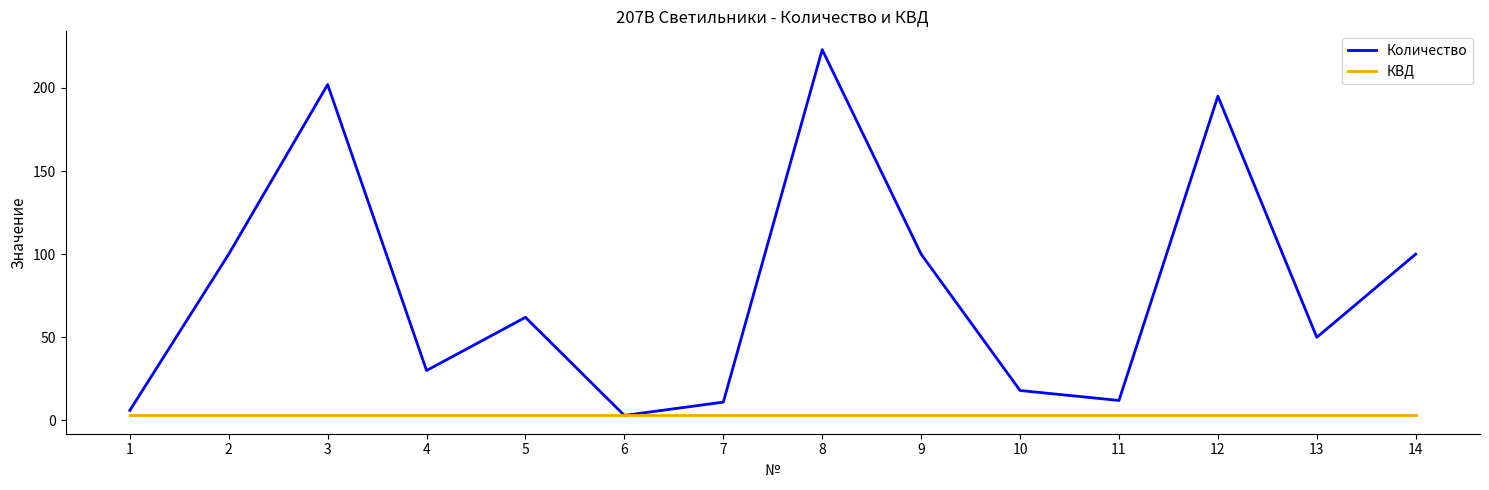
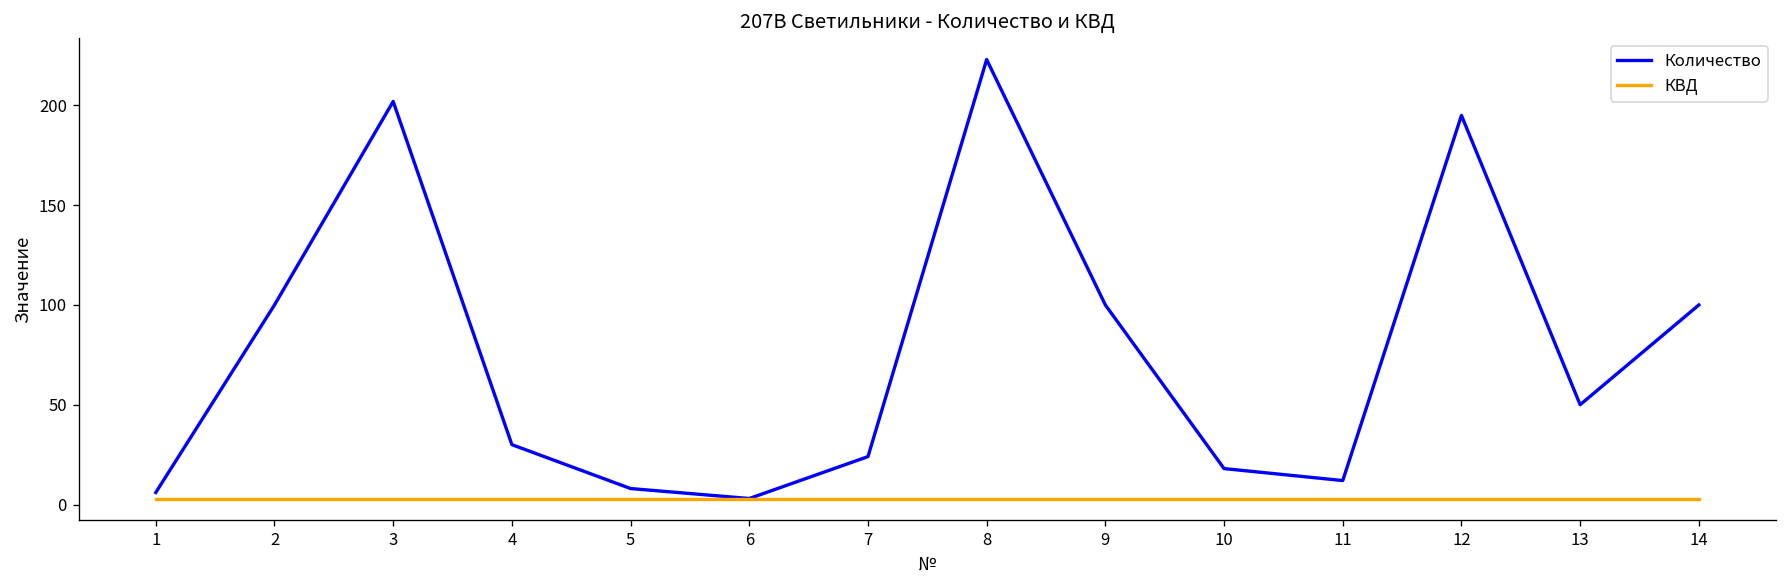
Количество, 5: 62 -> 8
Количество, 7: 11 -> 24
